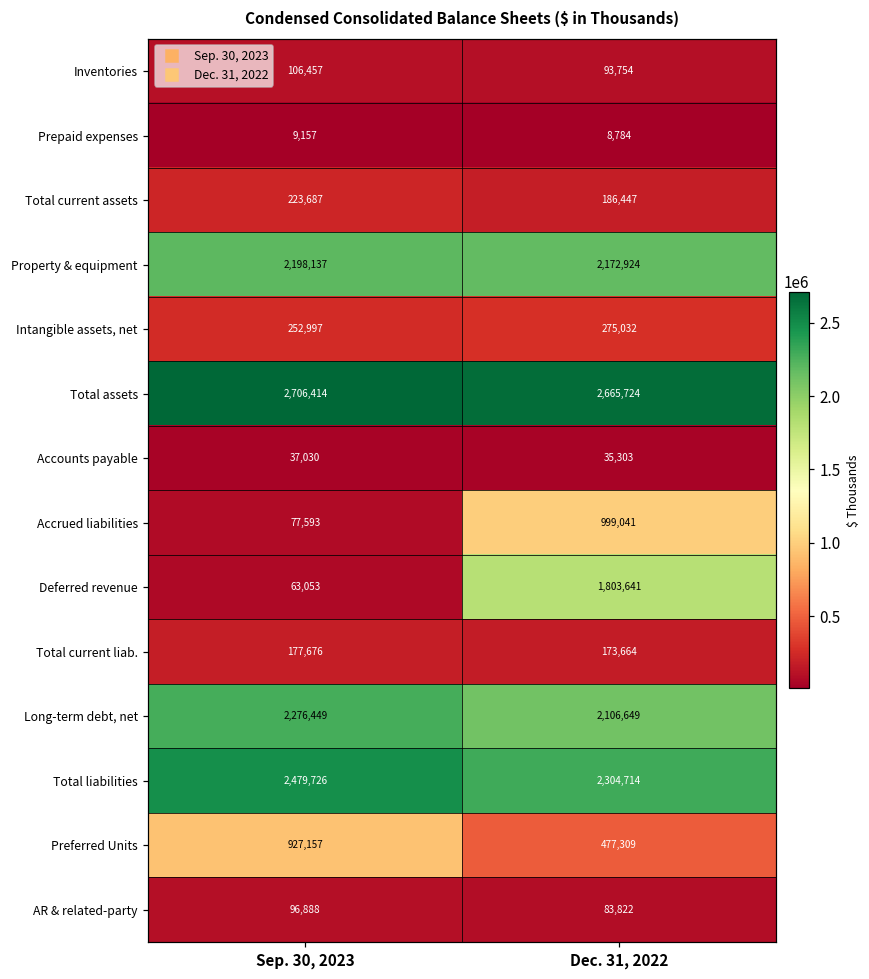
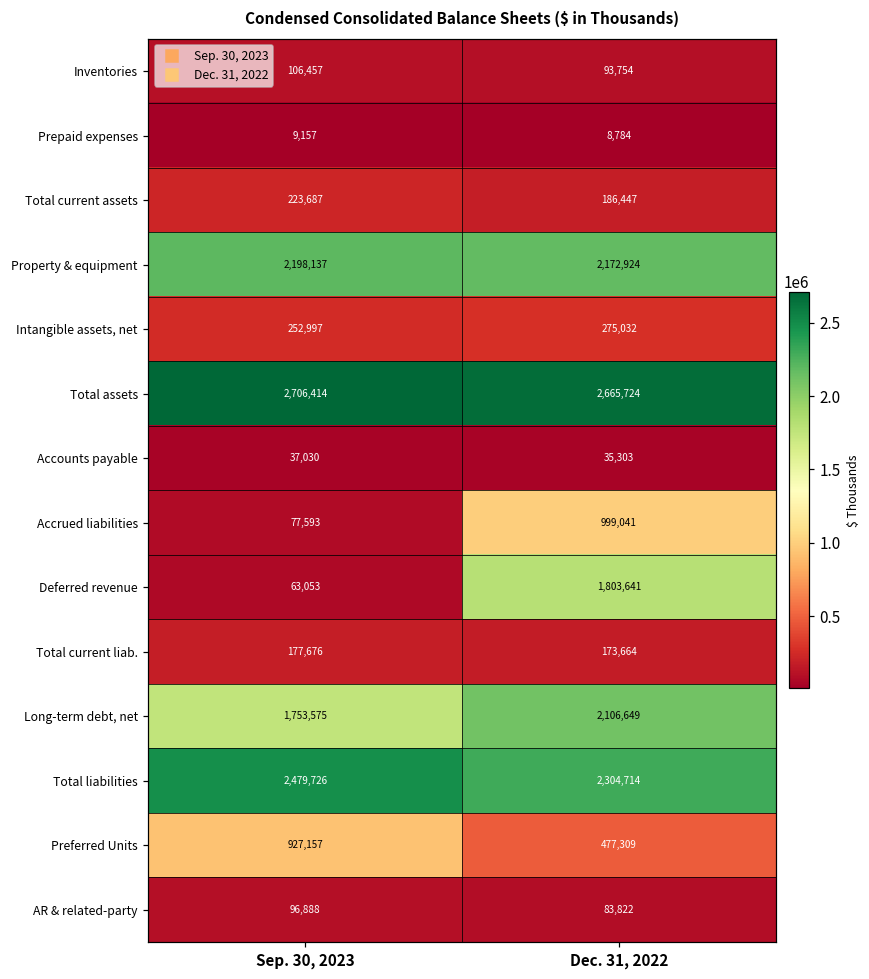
Long-term debt, net, Sep. 30, 2023: 2,276,449 -> 1,753,575
